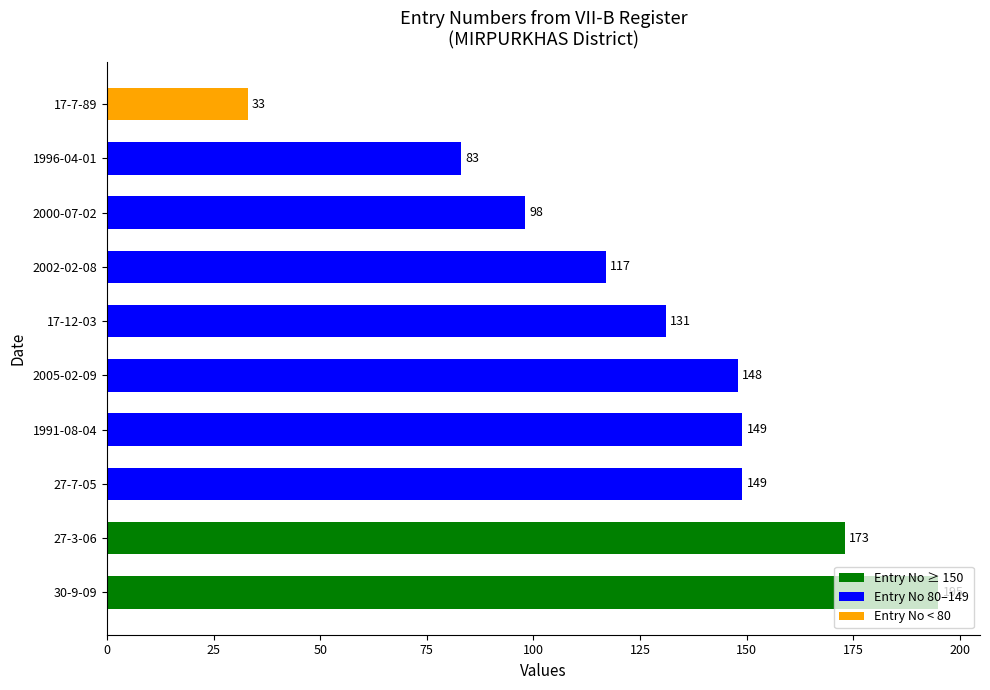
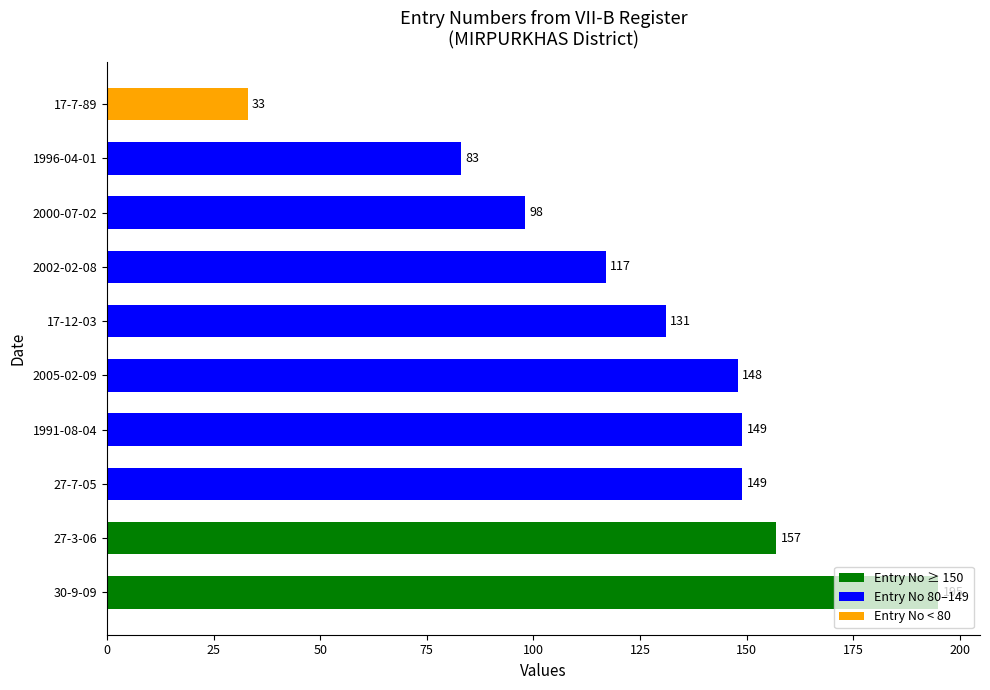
27-3-06: 173 -> 157
